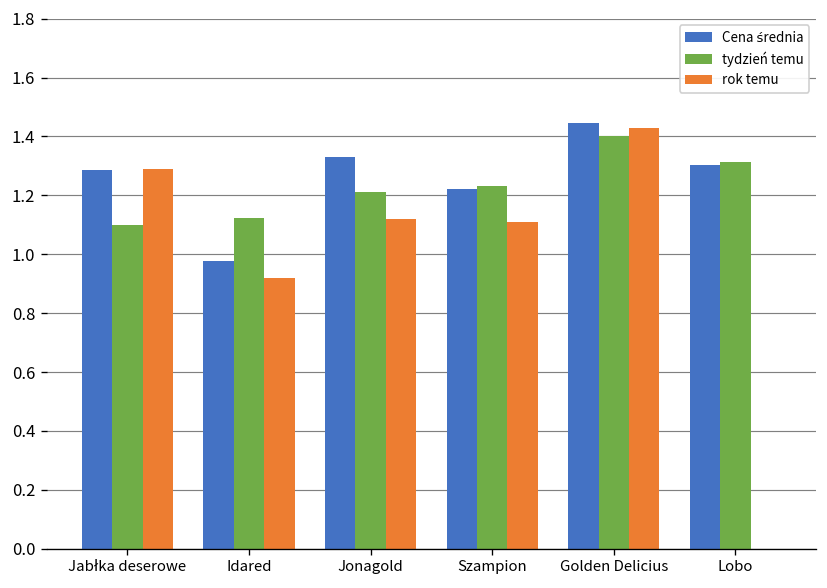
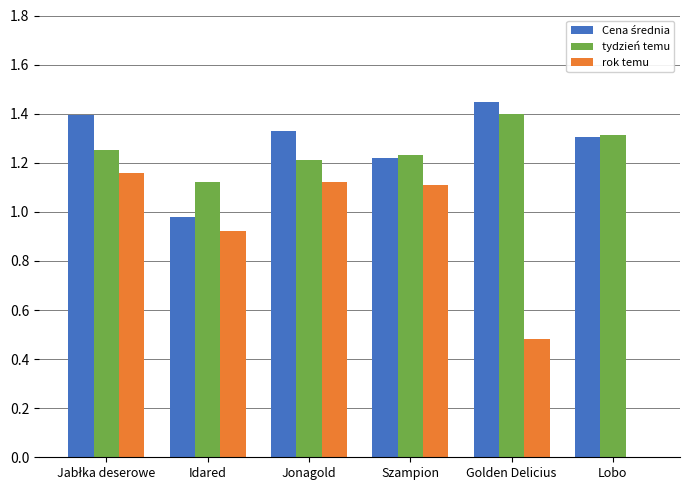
Cena średnia, Jabłka deserowe: 1.28 -> 1.39
tydzień temu, Jabłka deserowe: 1.10 -> 1.25
rok temu, Jabłka deserowe: 1.29 -> 1.16
rok temu, Golden Delicius: 1.43 -> 0.48
